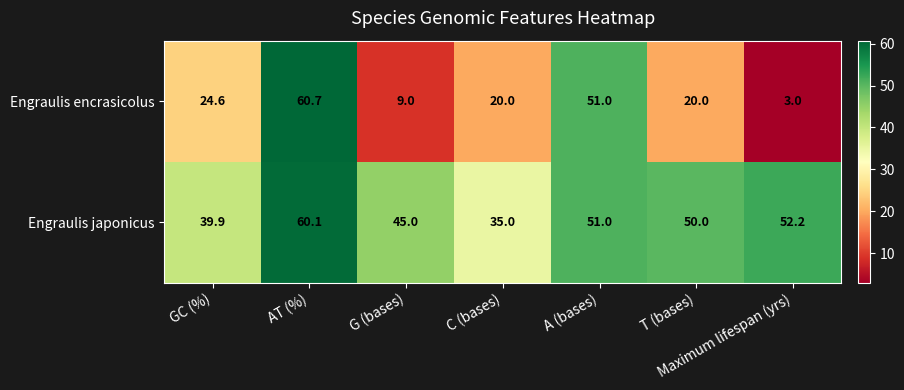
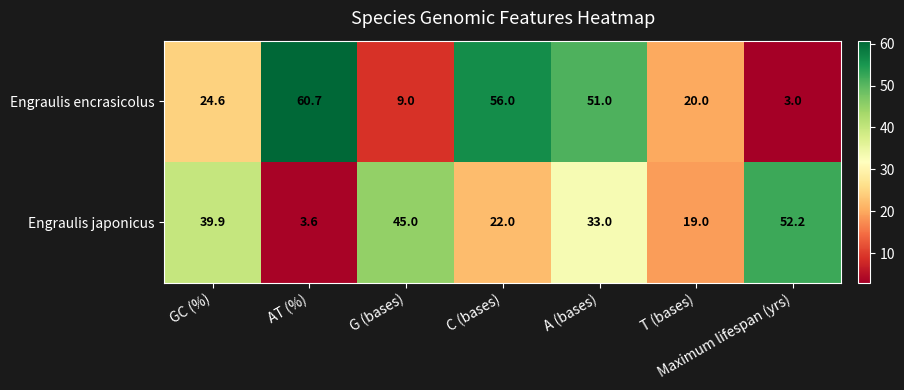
Engraulis encrasicolus, C (bases): 20.0 -> 56.0
Engraulis japonicus, AT (%): 60.1 -> 3.6
Engraulis japonicus, C (bases): 35.0 -> 22.0
Engraulis japonicus, A (bases): 51.0 -> 33.0
Engraulis japonicus, T (bases): 50.0 -> 19.0
